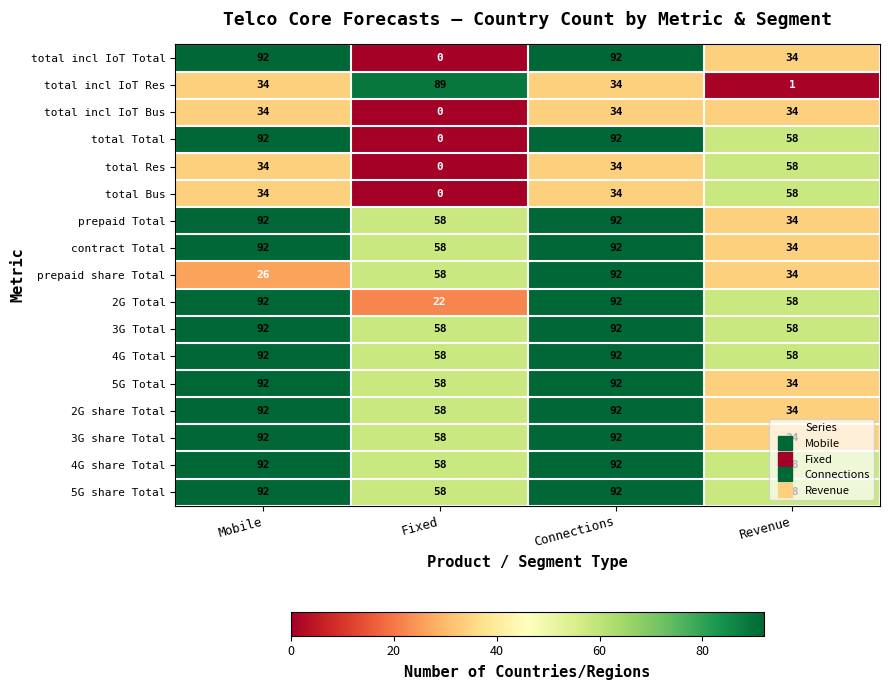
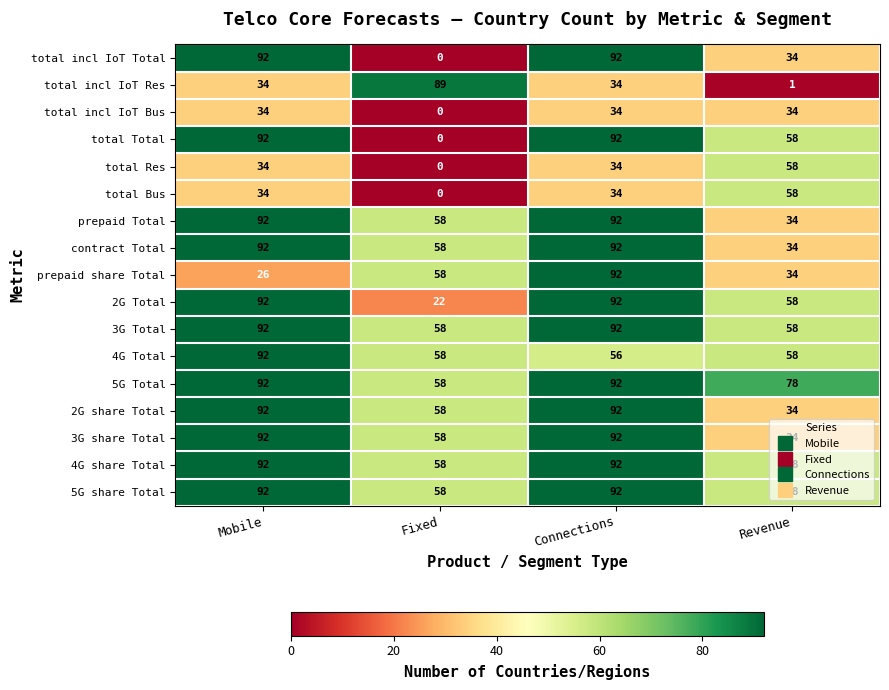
4G Total, Connections: 92 -> 56
5G Total, Revenue: 34 -> 78
